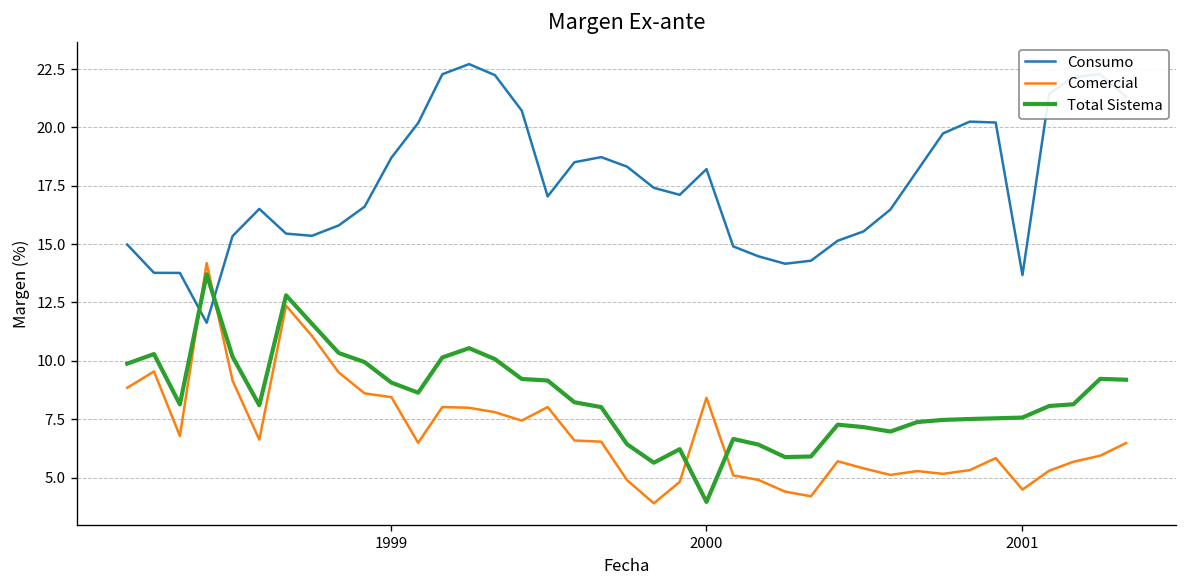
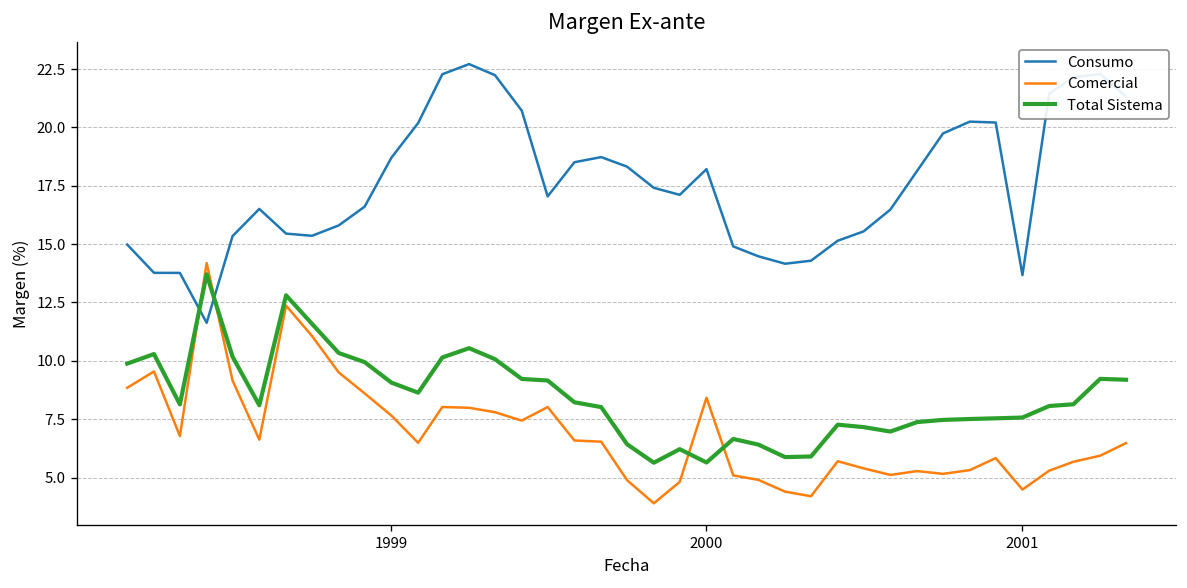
Comercial, 1999: 8.4 -> 7.7
Total Sistema, 2000: 4.0 -> 5.6
